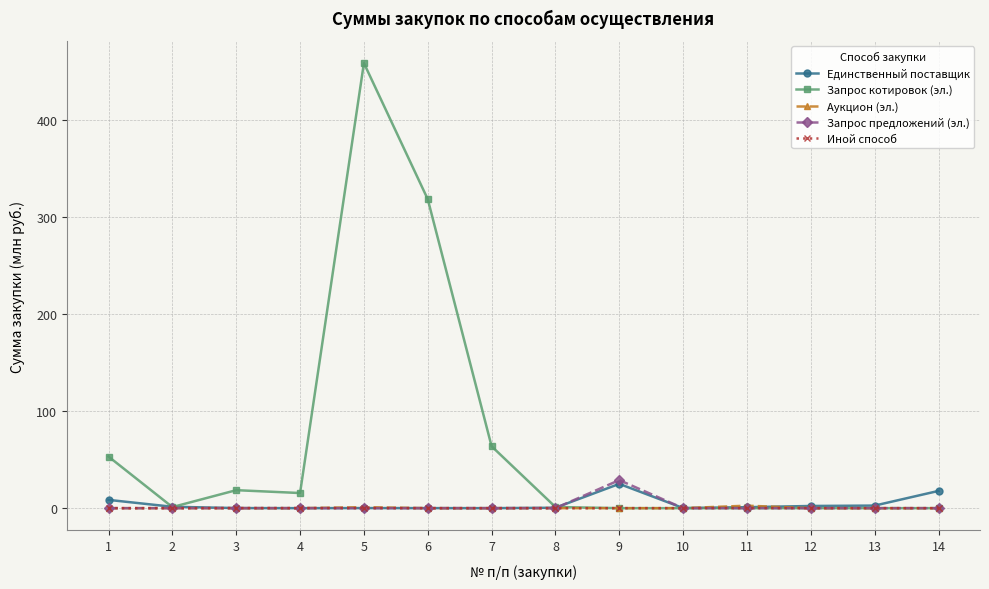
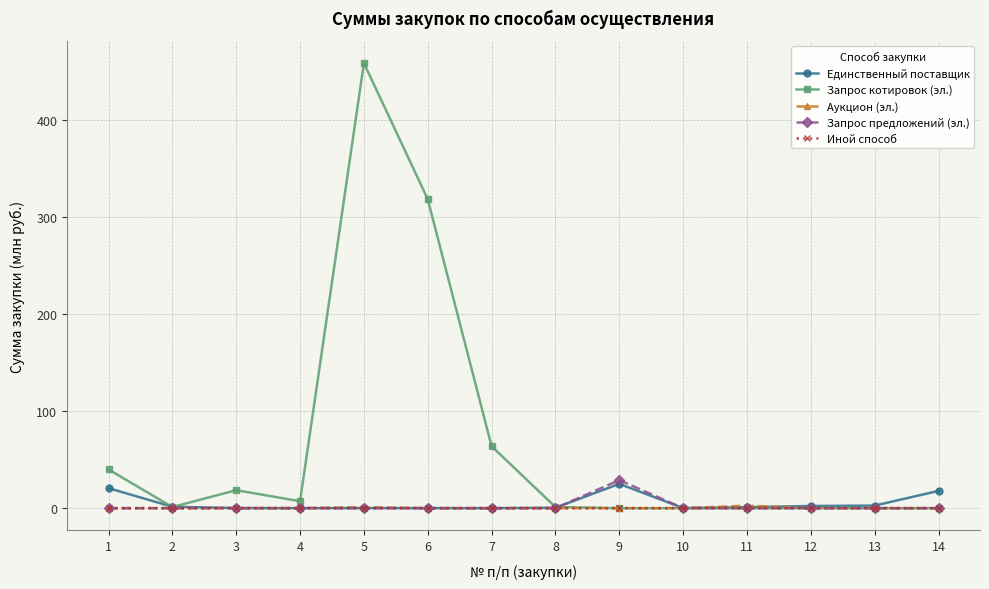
Единственный поставщик, 1: 10 -> 20
Запрос котировок (эл.), 1: 50 -> 40
Запрос котировок (эл.), 4: 20 -> 10
